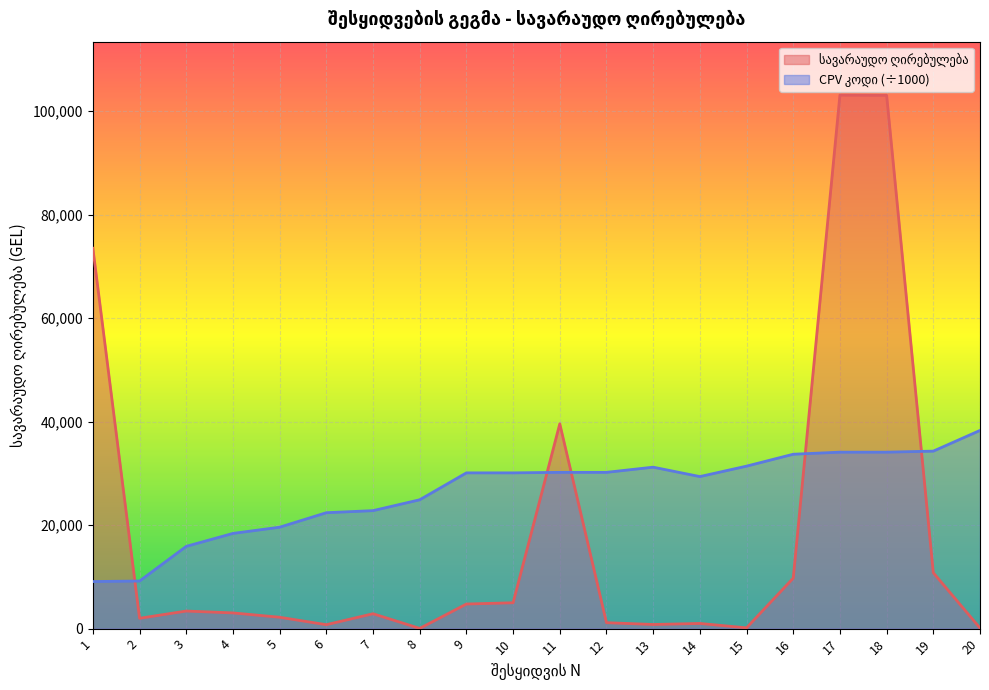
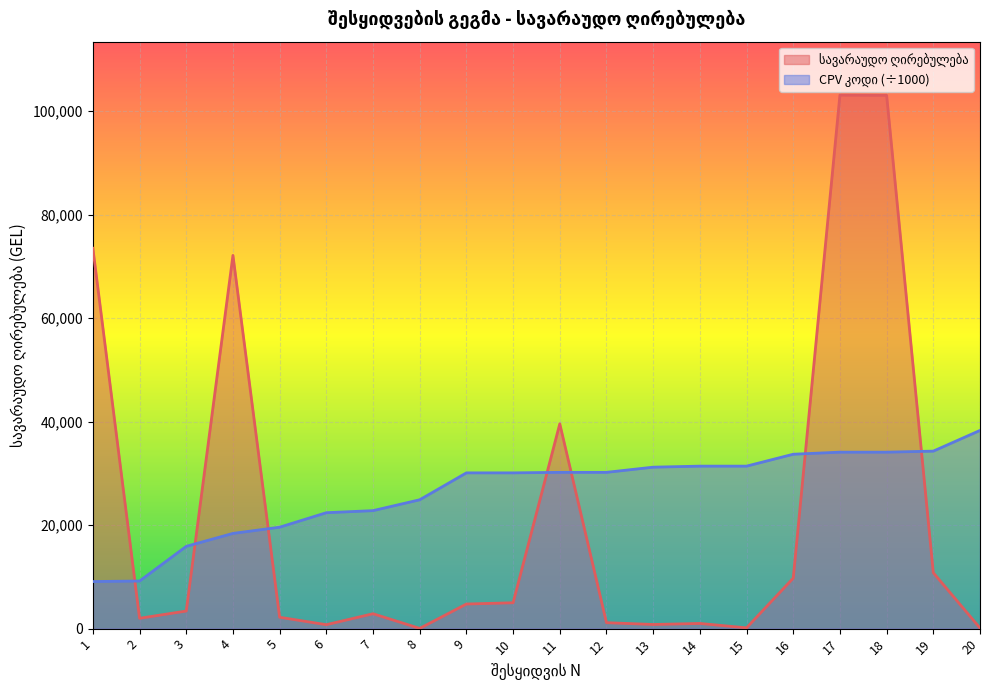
სავარაუდო ღირებულება, 4: 3,000 -> 72,000
CPV კოდი (÷1000), 14: 29,000 -> 31,000
